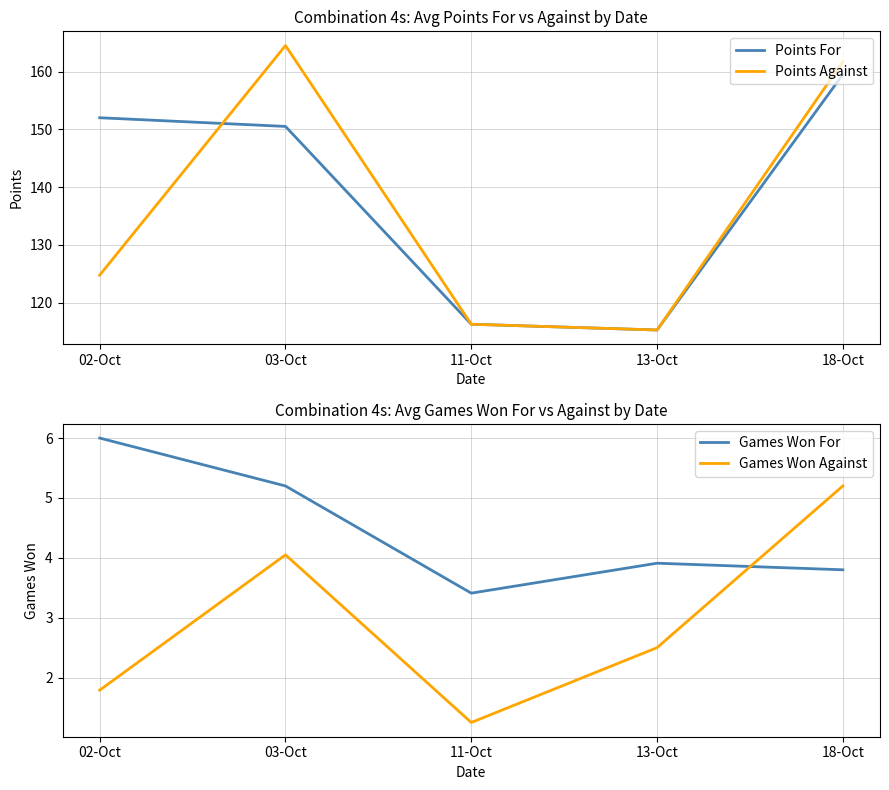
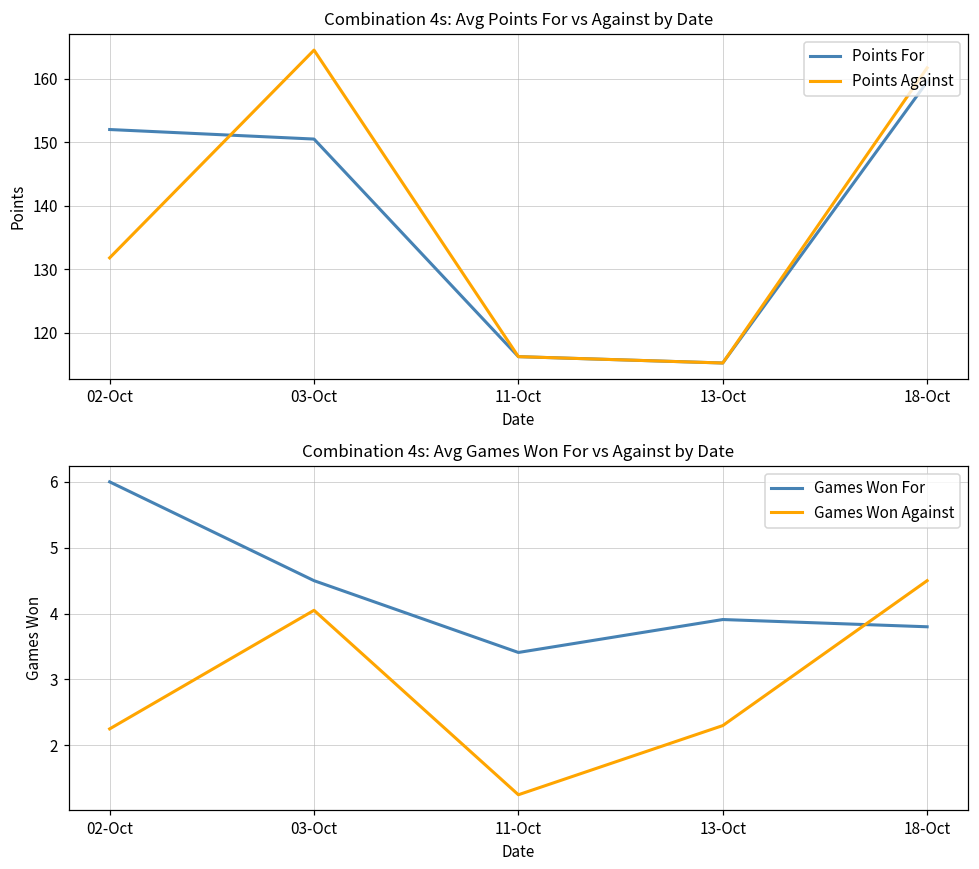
Combination 4s: Avg Points For vs Against by Date, Points Against, 02-Oct: 125 -> 132
Combination 4s: Avg Games Won For vs Against by Date, Games Won Against, 02-Oct: 1.8 -> 2.3
Combination 4s: Avg Games Won For vs Against by Date, Games Won For, 03-Oct: 5.2 -> 4.5
Combination 4s: Avg Games Won For vs Against by Date, Games Won Against, 13-Oct: 2.5 -> 2.3
Combination 4s: Avg Games Won For vs Against by Date, Games Won Against, 18-Oct: 5.2 -> 4.5
